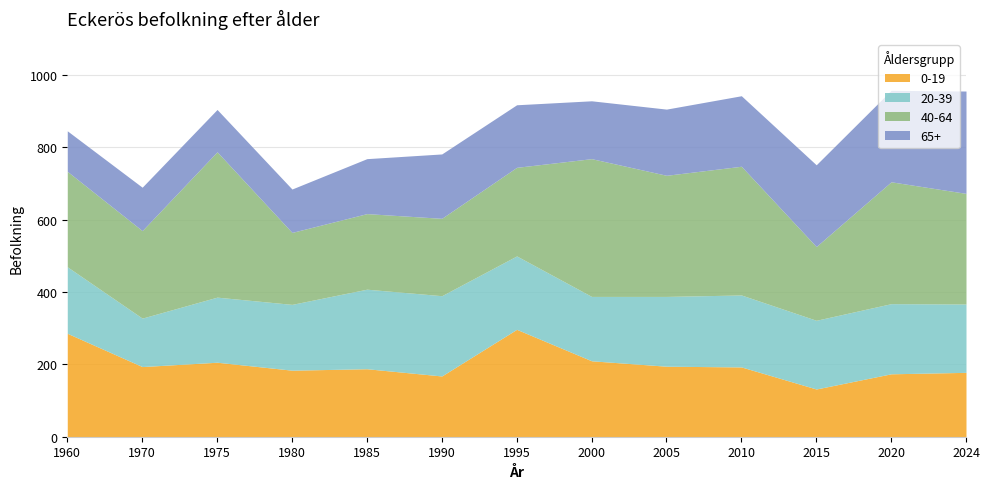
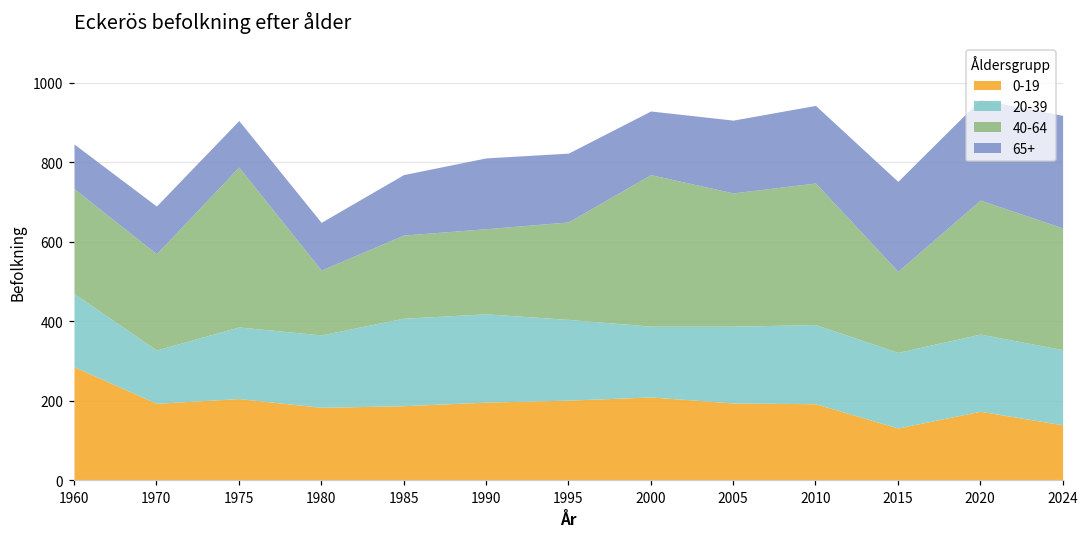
40-64, 1980: 200 -> 160
0-19, 1990: 170 -> 200
0-19, 1995: 300 -> 200
0-19, 2024: 180 -> 140
